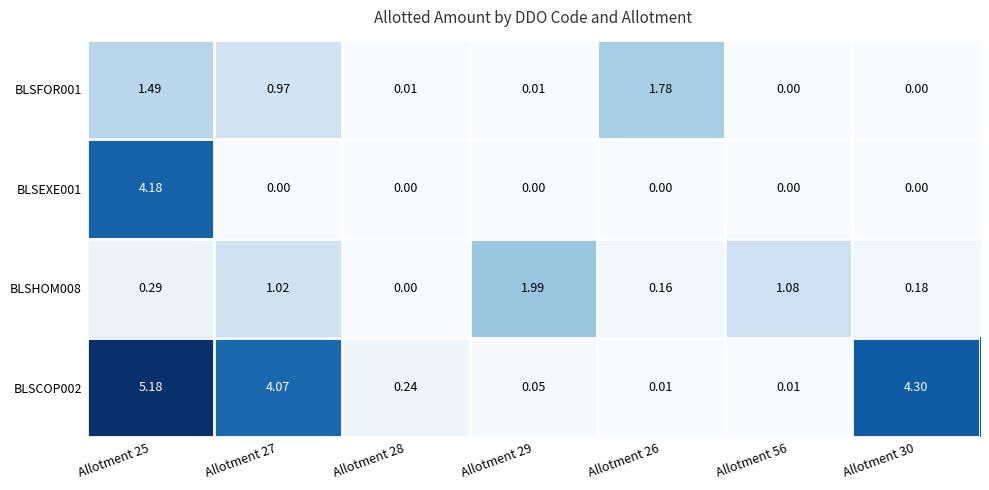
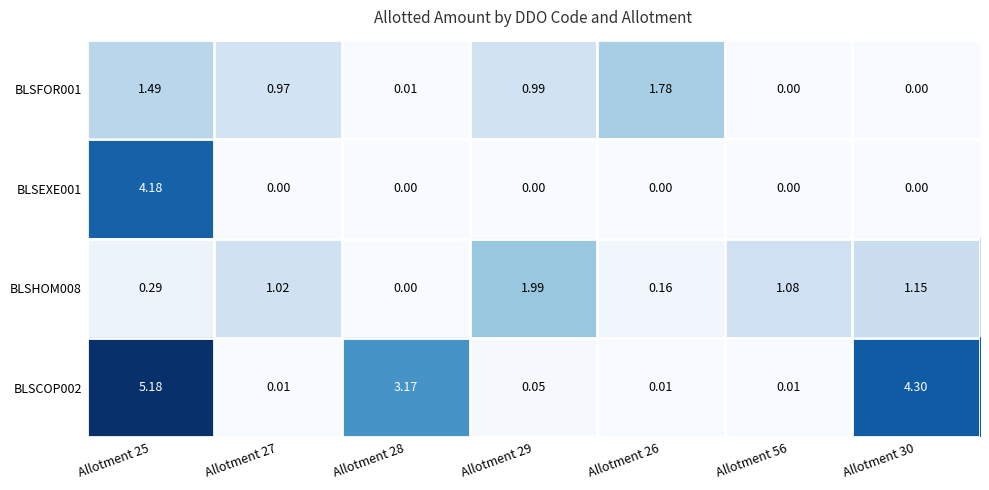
BLSFOR001, Allotment 29: 0.01 -> 0.99
BLSHOM008, Allotment 30: 0.18 -> 1.15
BLSCOP002, Allotment 27: 4.07 -> 0.01
BLSCOP002, Allotment 28: 0.24 -> 3.17
